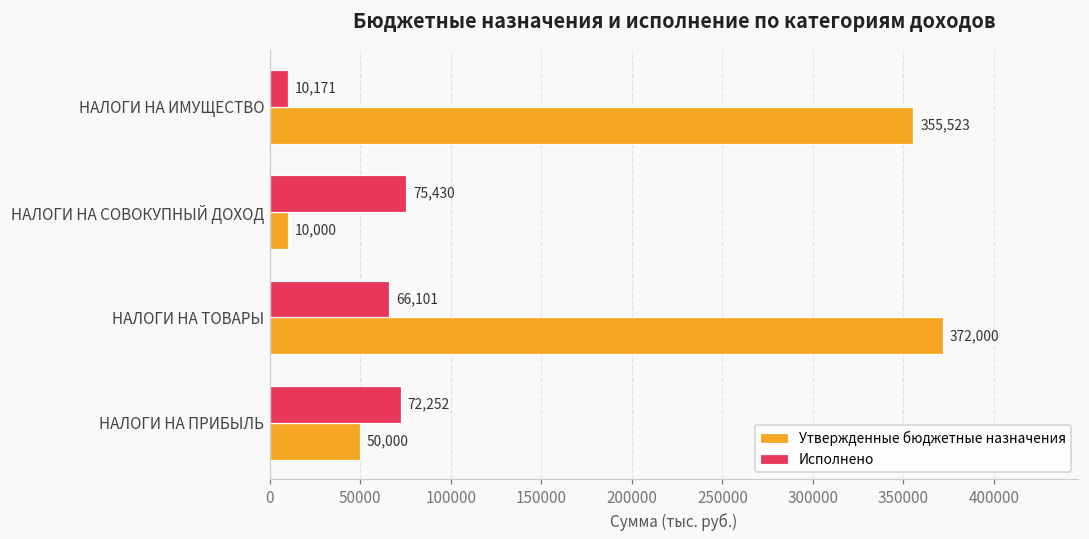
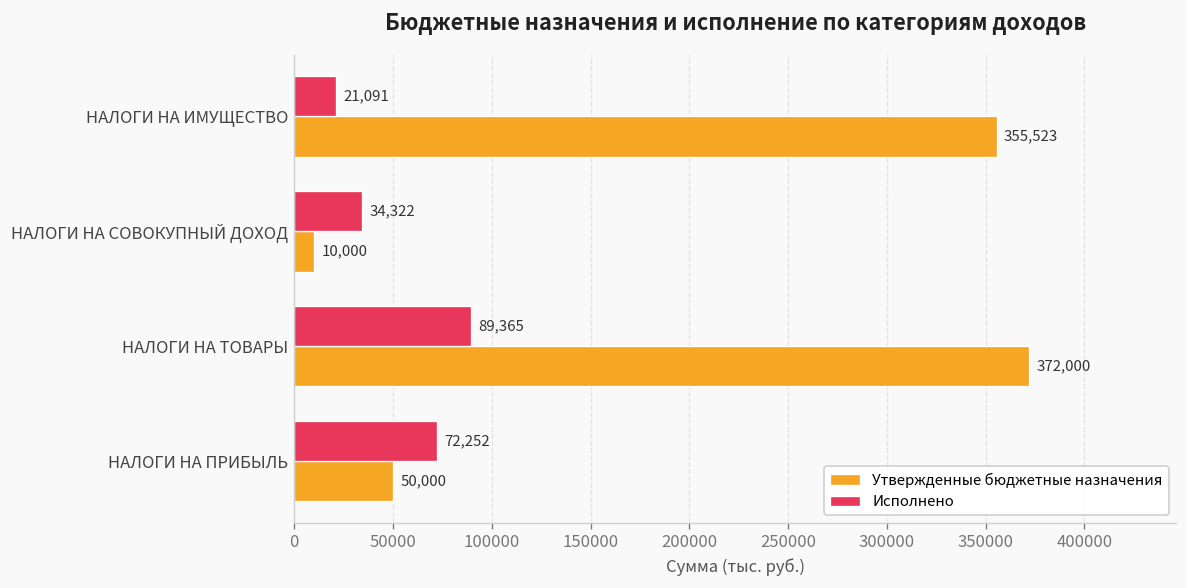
Исполнено, НАЛОГИ НА ИМУЩЕСТВО: 10,171 -> 21,091
Исполнено, НАЛОГИ НА СОВОКУПНЫЙ ДОХОД: 75,430 -> 34,322
Исполнено, НАЛОГИ НА ТОВАРЫ: 66,101 -> 89,365
